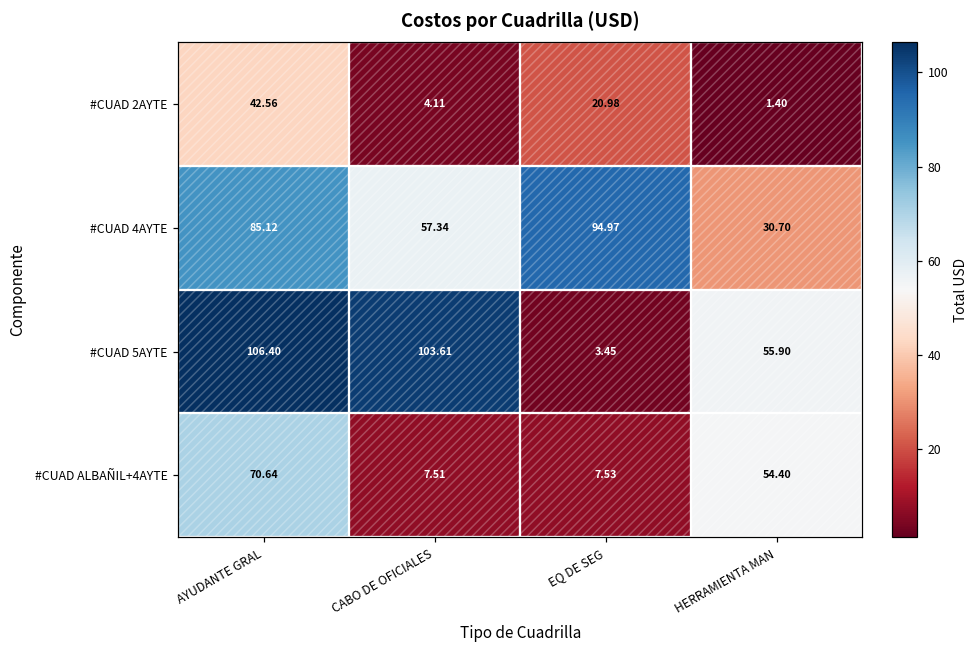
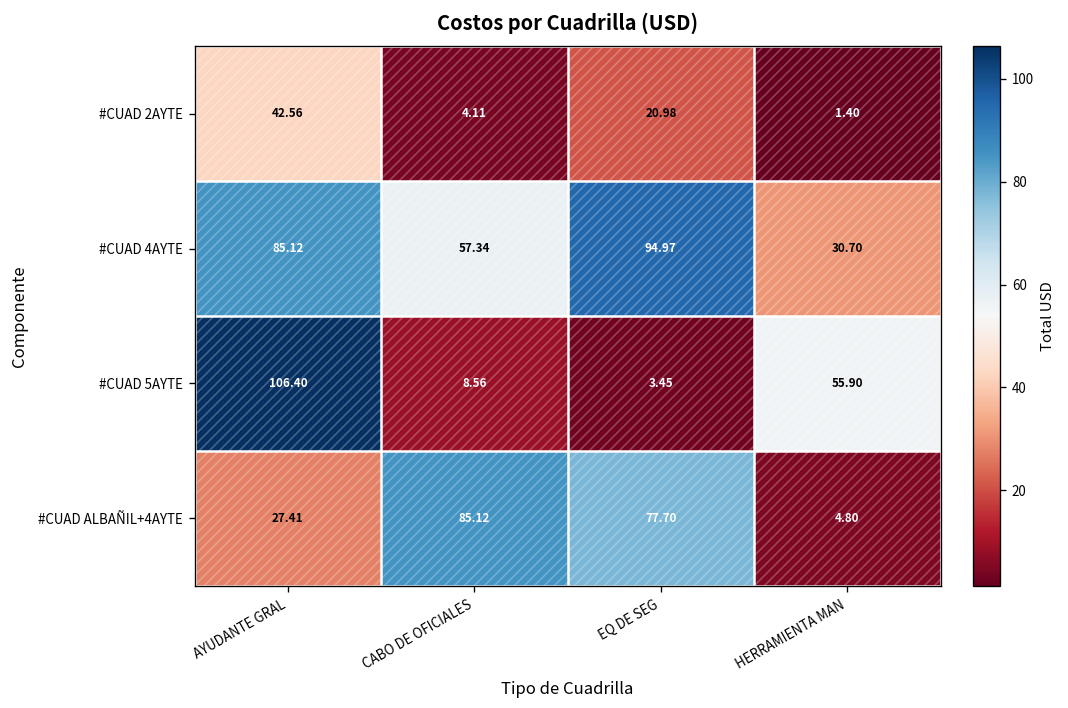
#CUAD 5AYTE, CABO DE OFICIALES: 103.61 -> 8.56
#CUAD ALBAÑIL+4AYTE, AYUDANTE GRAL: 70.64 -> 27.41
#CUAD ALBAÑIL+4AYTE, CABO DE OFICIALES: 7.51 -> 85.12
#CUAD ALBAÑIL+4AYTE, EQ DE SEG: 7.53 -> 77.70
#CUAD ALBAÑIL+4AYTE, HERRAMIENTA MAN: 54.40 -> 4.80
